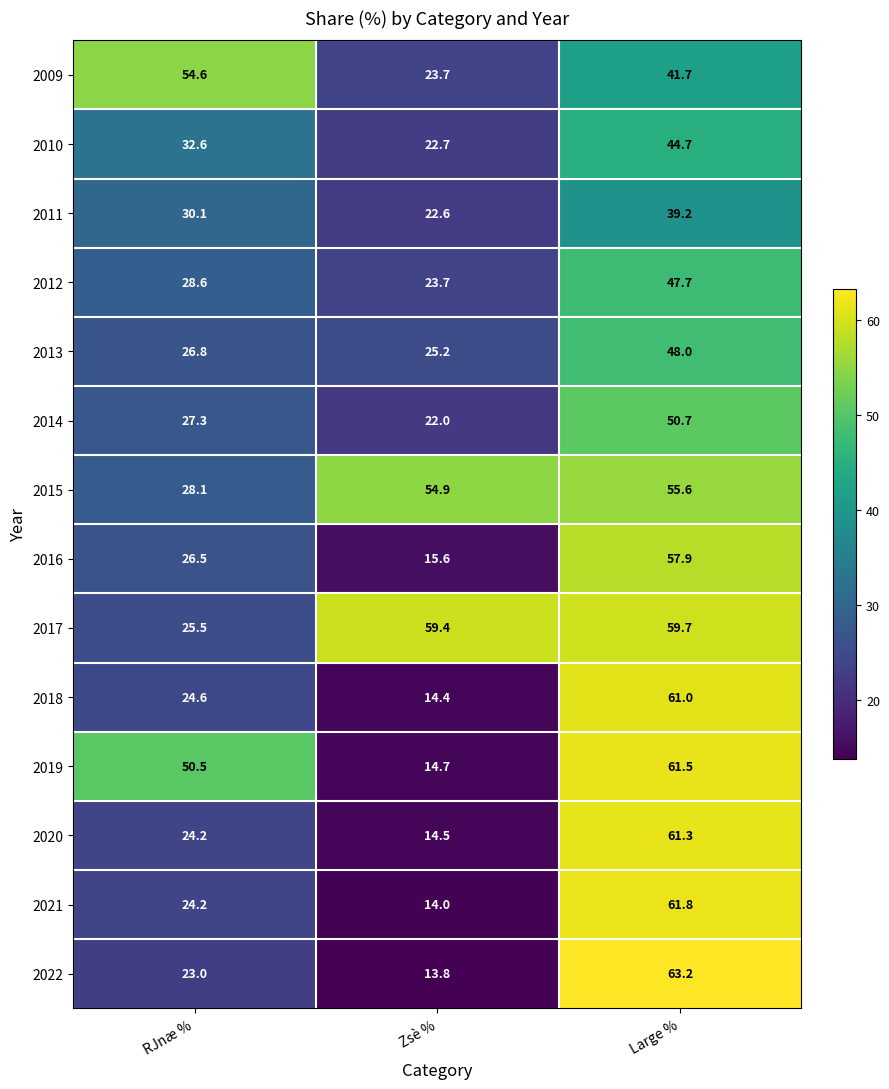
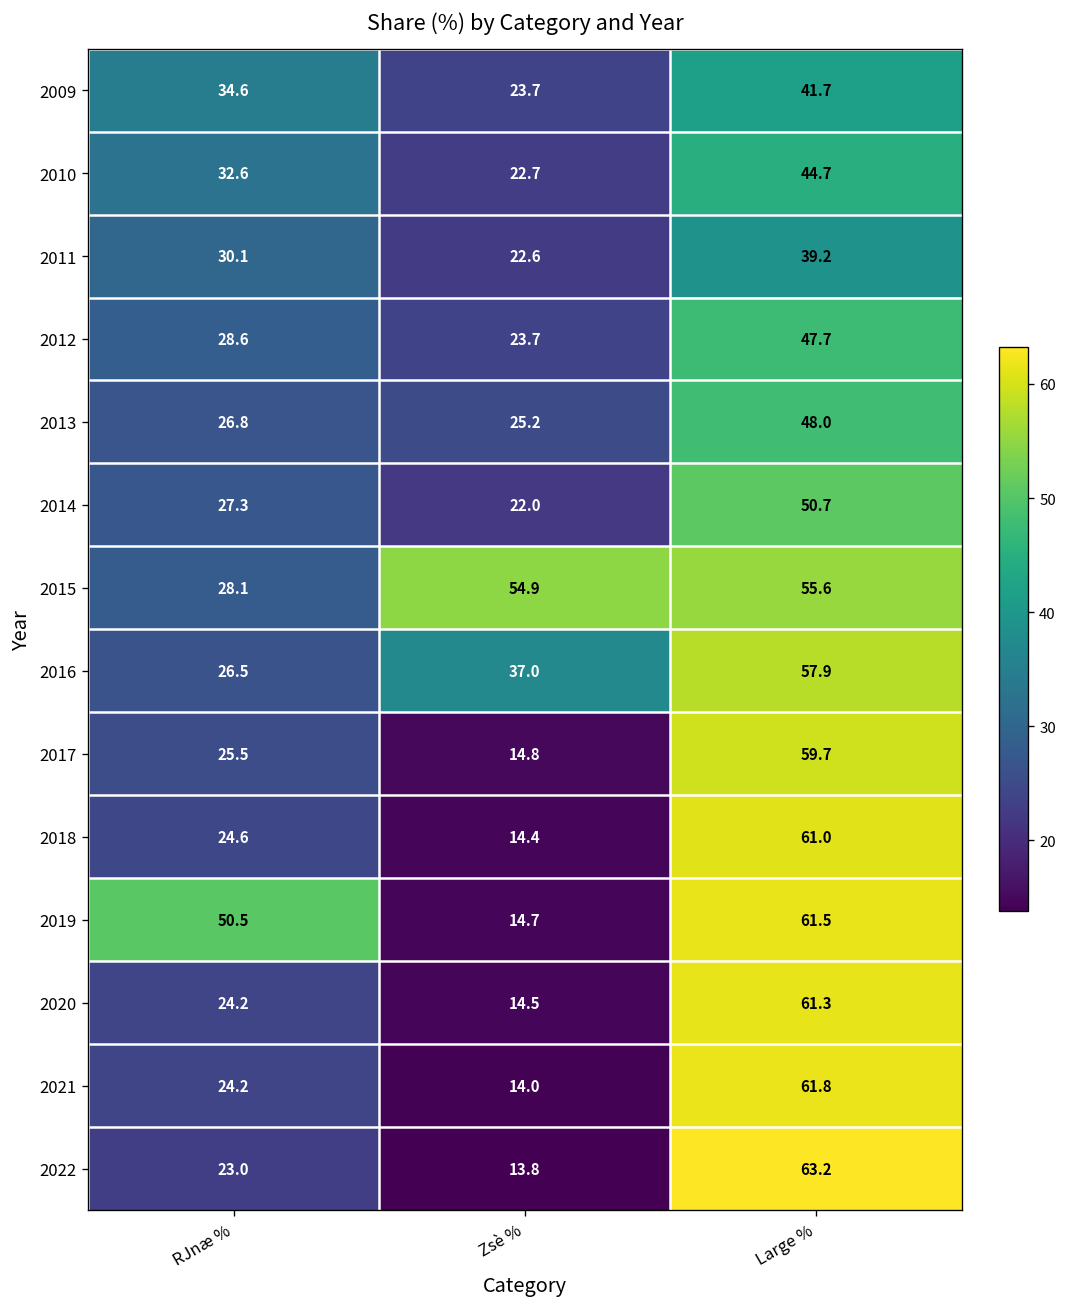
2009, RJnæ %: 54.6 -> 34.6
2016, Zsè %: 15.6 -> 37.0
2017, Zsè %: 59.4 -> 14.8
